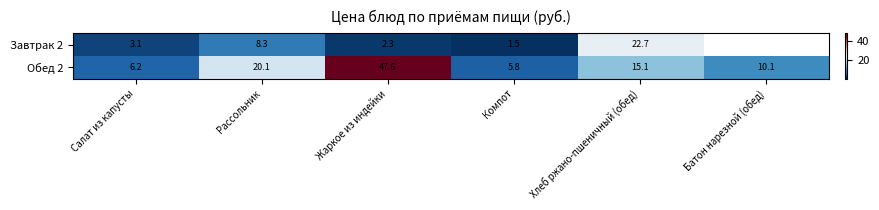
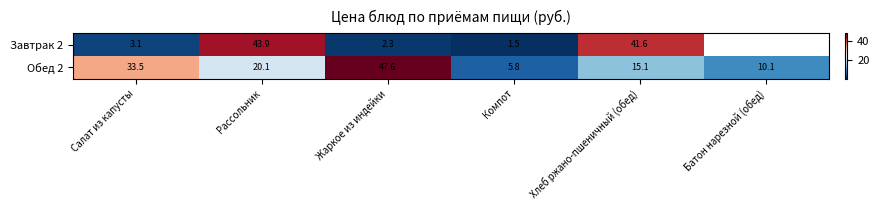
Завтрак 2, Рассольник: 8.3 -> 43.9
Завтрак 2, Хлеб ржано-пшеничный (обед): 22.7 -> 41.6
Обед 2, Салат из капусты: 6.2 -> 33.5
